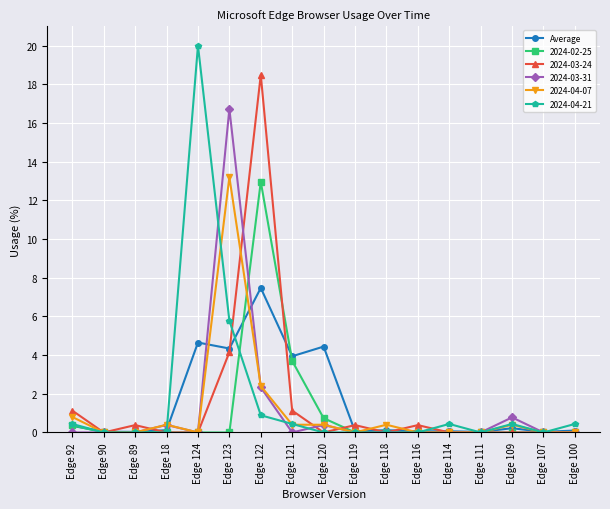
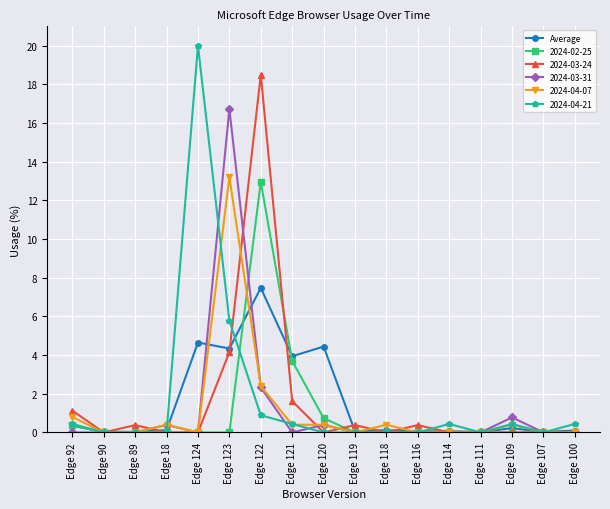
2024-03-24, Edge 121: 1.1 -> 1.6
